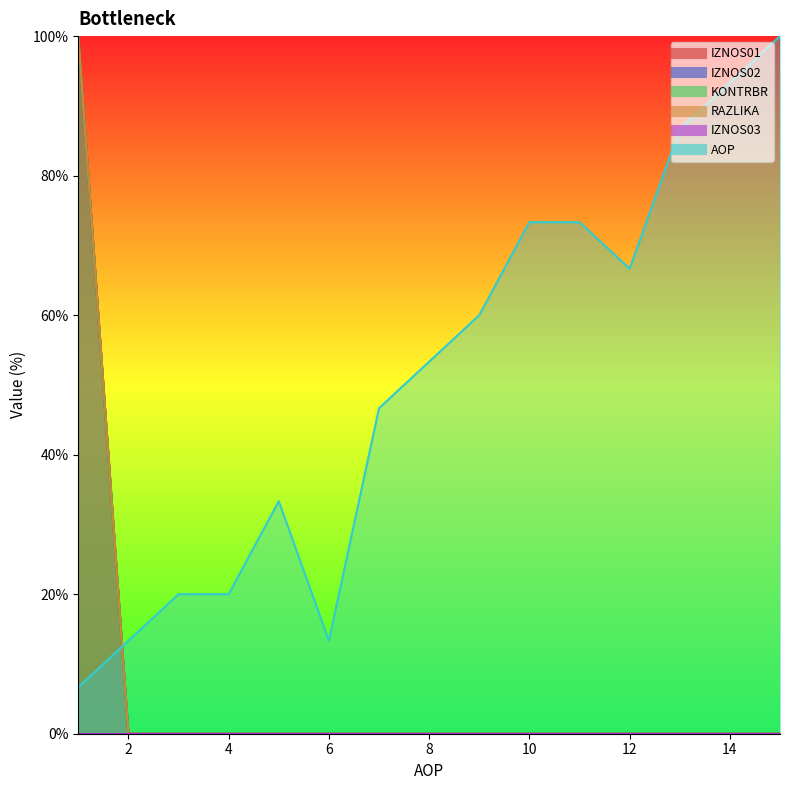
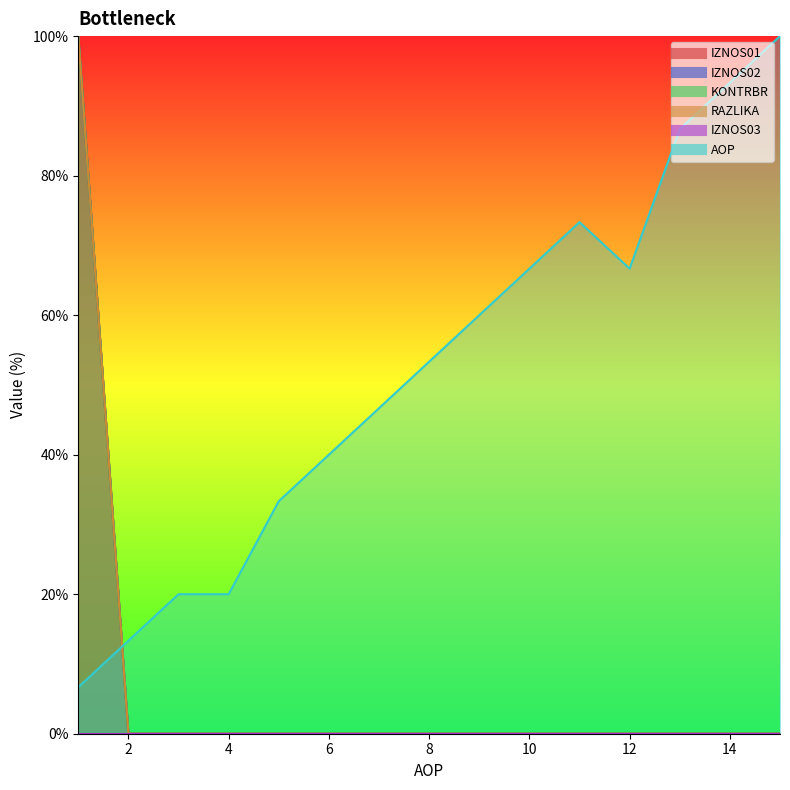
AOP, 6: 13% -> 40%
AOP, 10: 73% -> 67%
